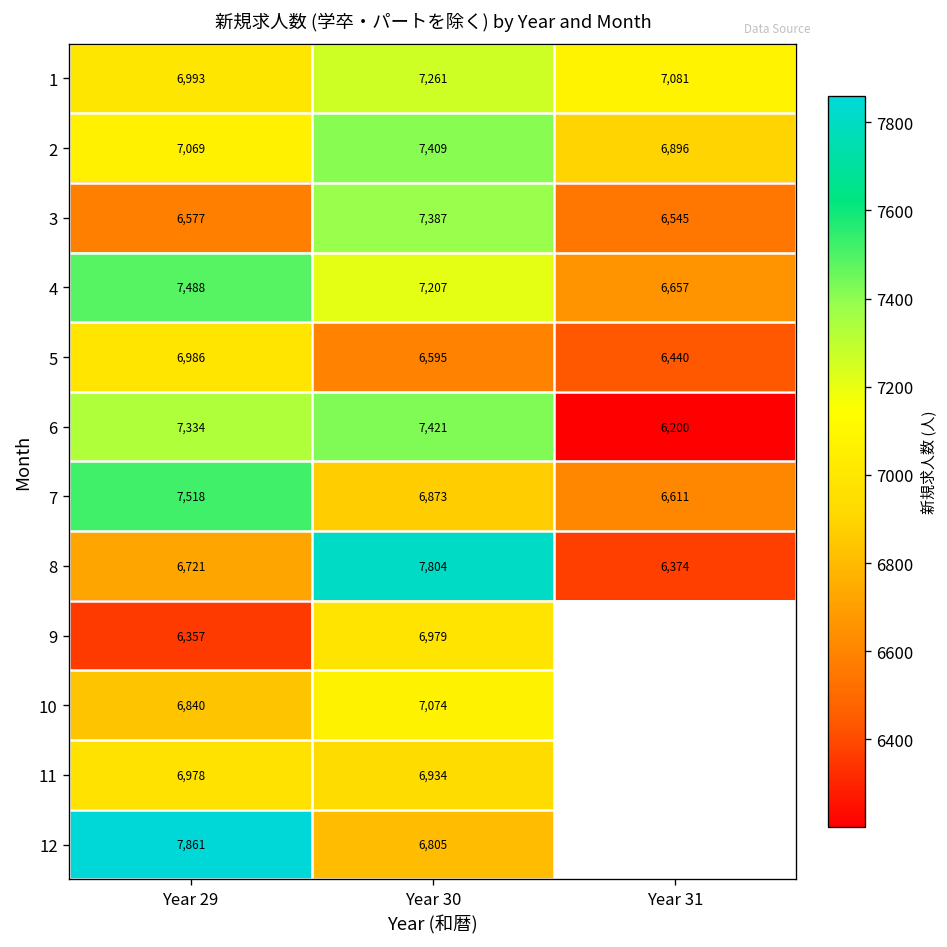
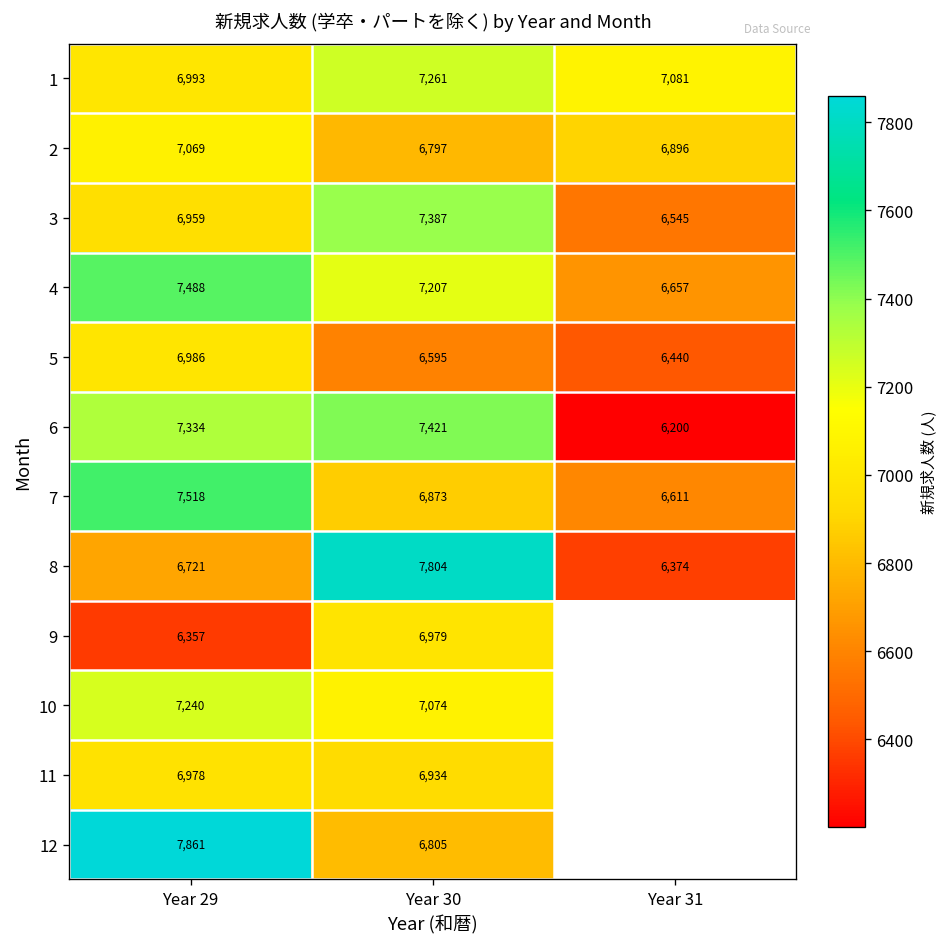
2, Year 30: 7,409 -> 6,797
3, Year 29: 6,577 -> 6,959
10, Year 29: 6,840 -> 7,240
